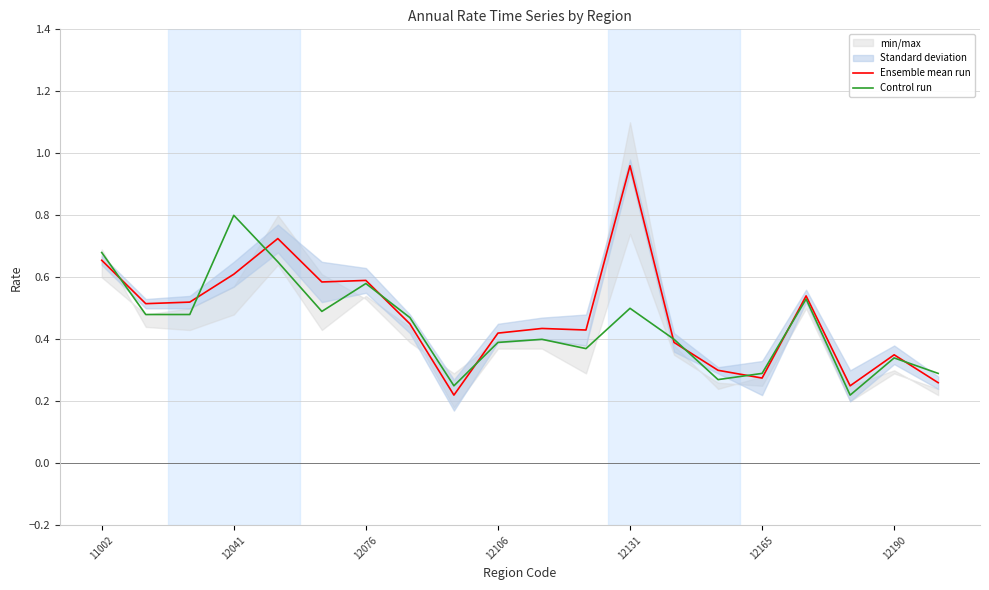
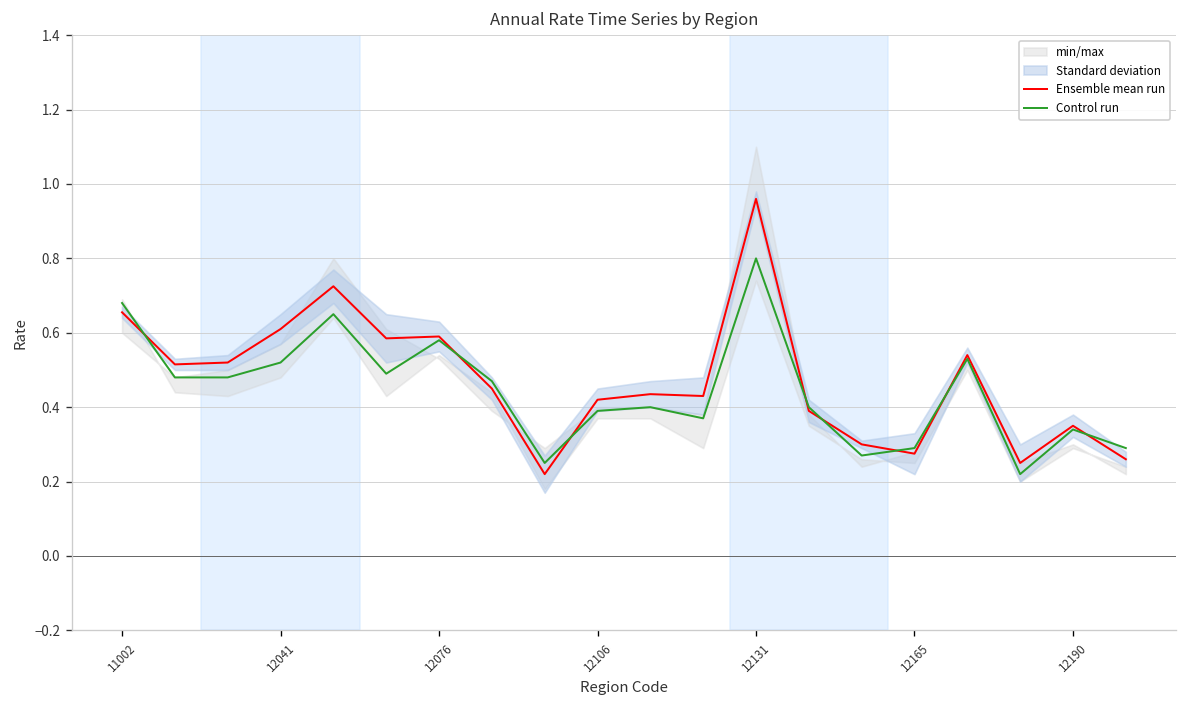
Control run, 12041: 0.80 -> 0.52
Control run, 12131: 0.5 -> 0.8
